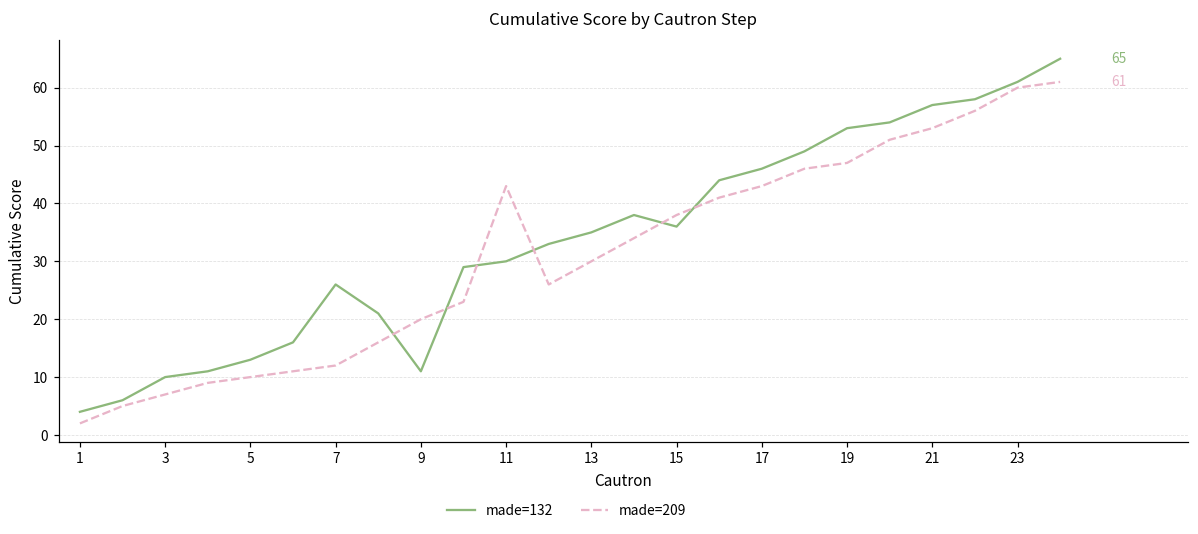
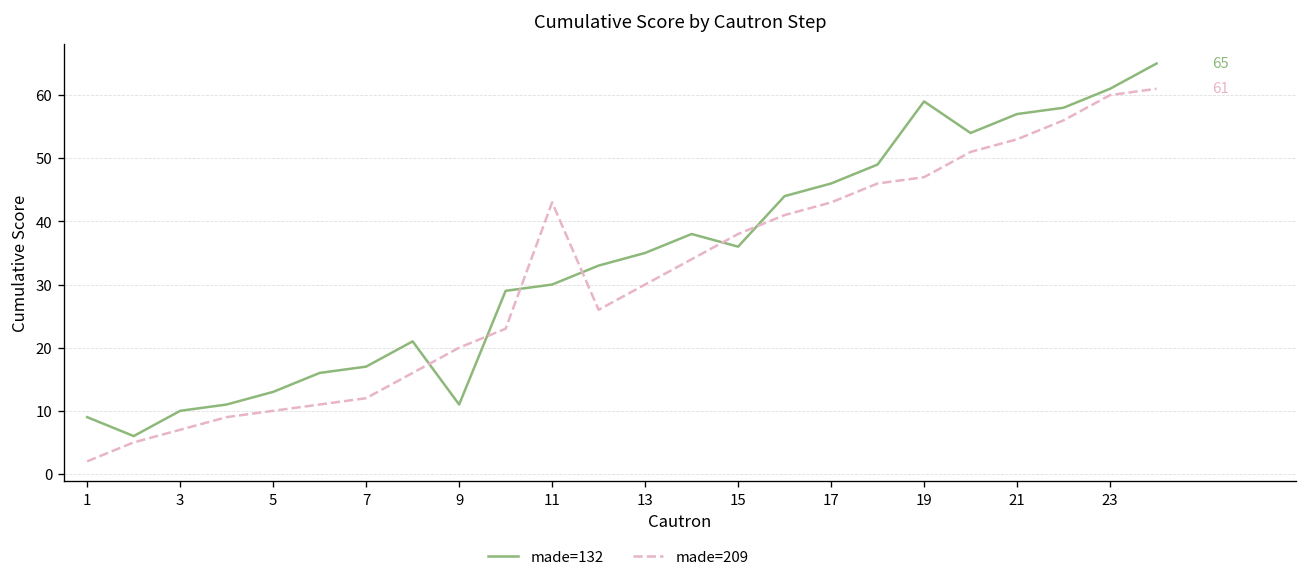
made=132, 1: 4 -> 9
made=132, 7: 26 -> 17
made=132, 19: 53 -> 59
